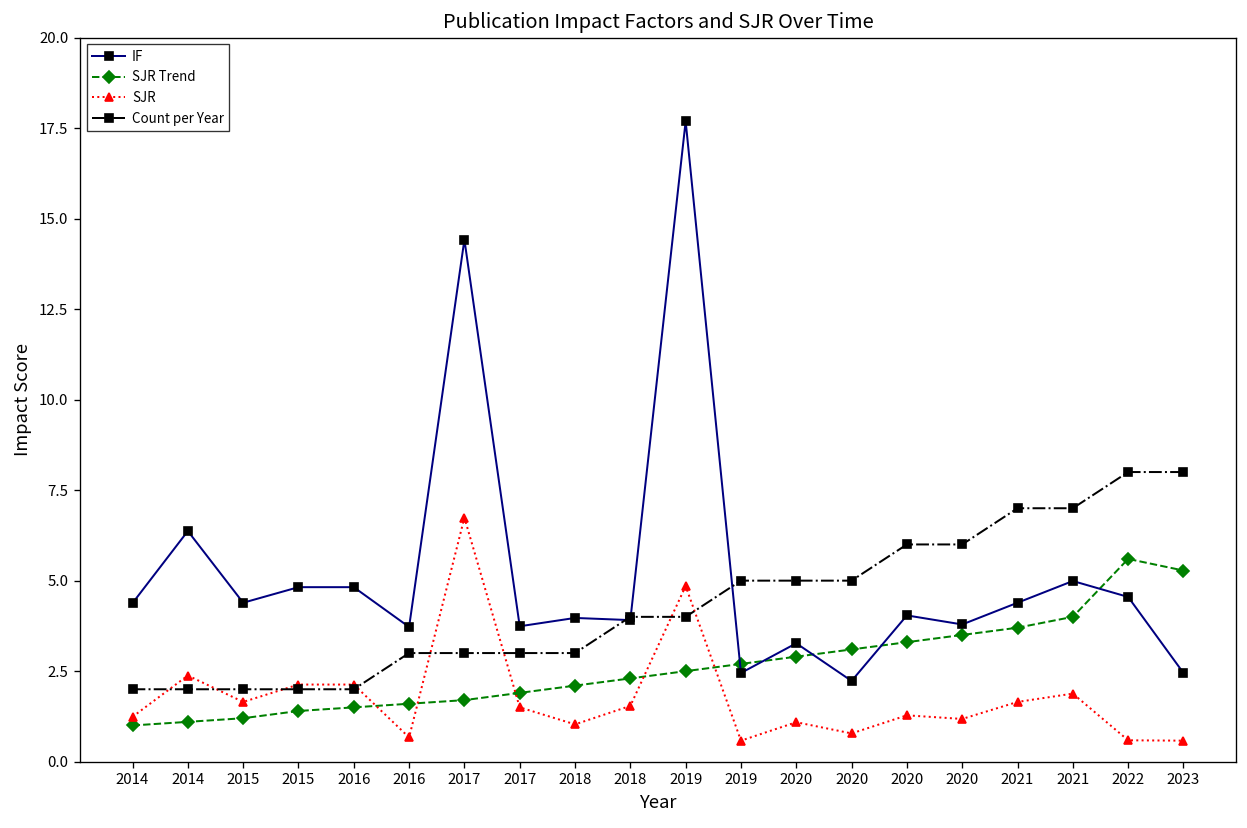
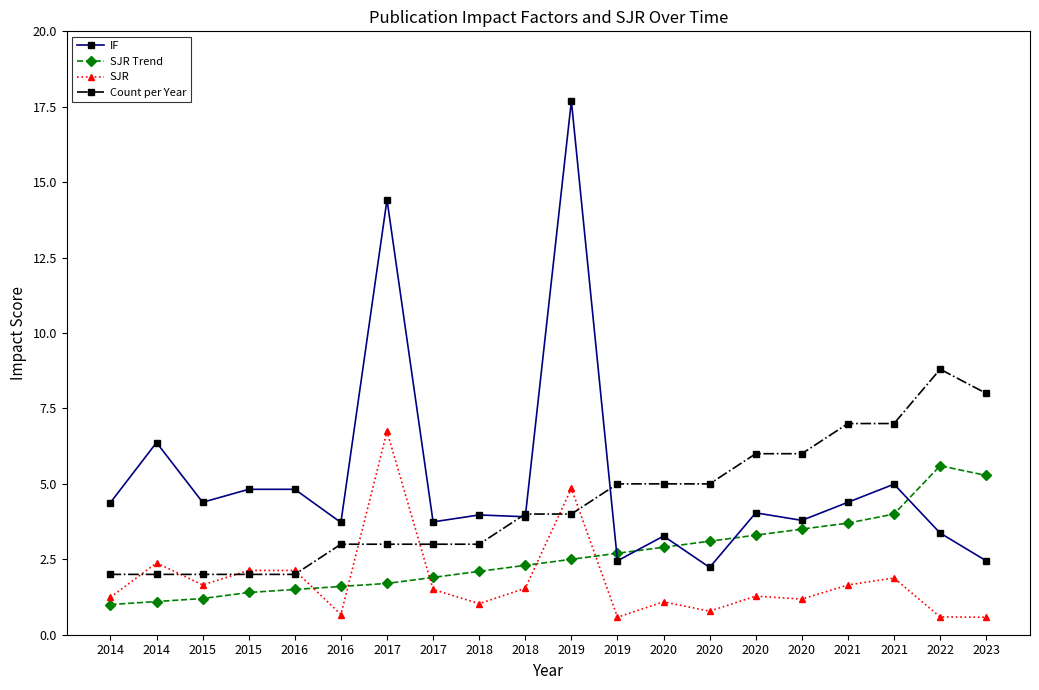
IF, 2022: 4.6 -> 3.4
Count per Year, 2022: 8.0 -> 8.8
